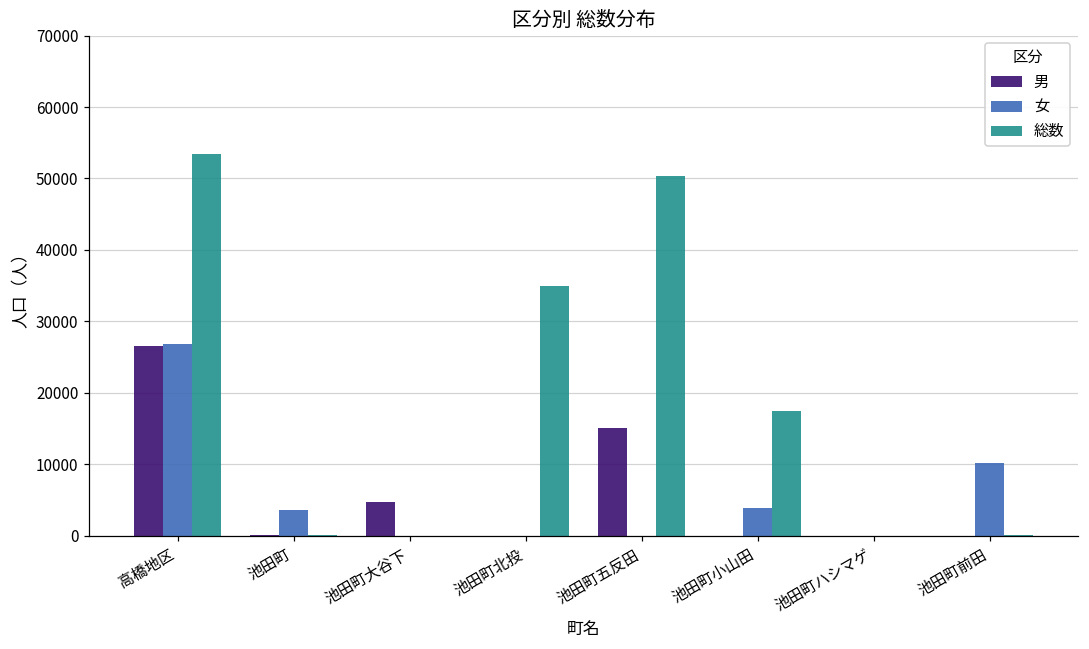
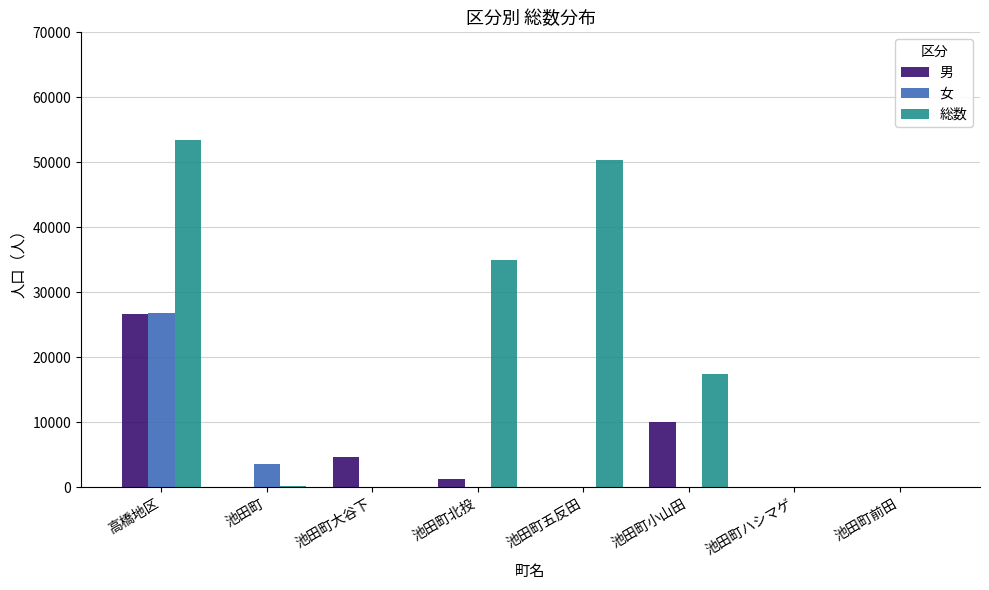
男, 池田町北投: 0 -> 1000
男, 池田町五反田: 15000 -> 0
男, 池田町小山田: 0 -> 10000
女, 池田町小山田: 4000 -> 0
女, 池田町前田: 10000 -> 0
